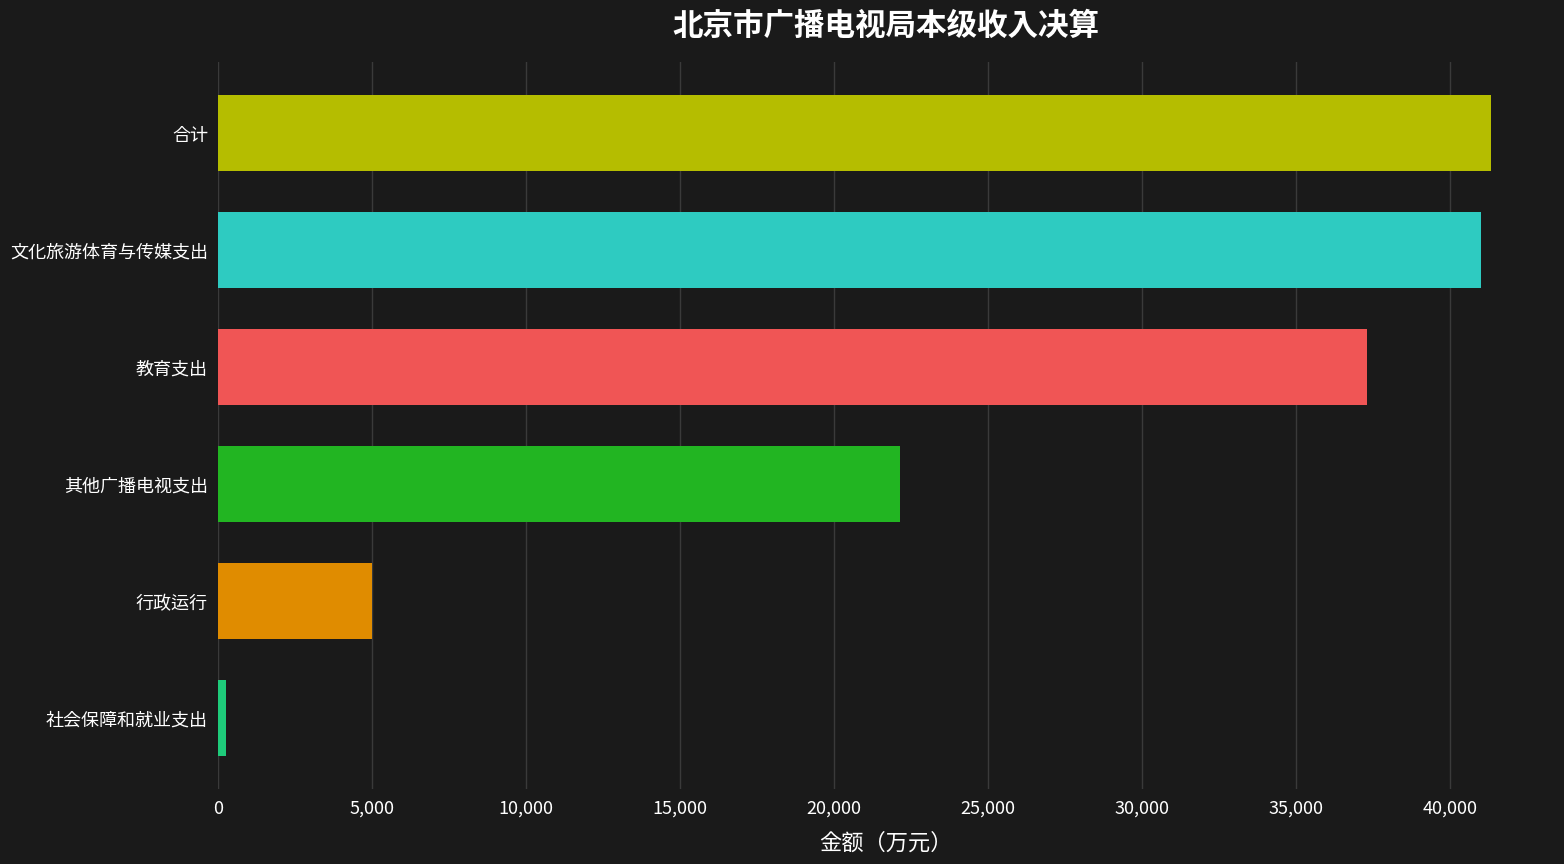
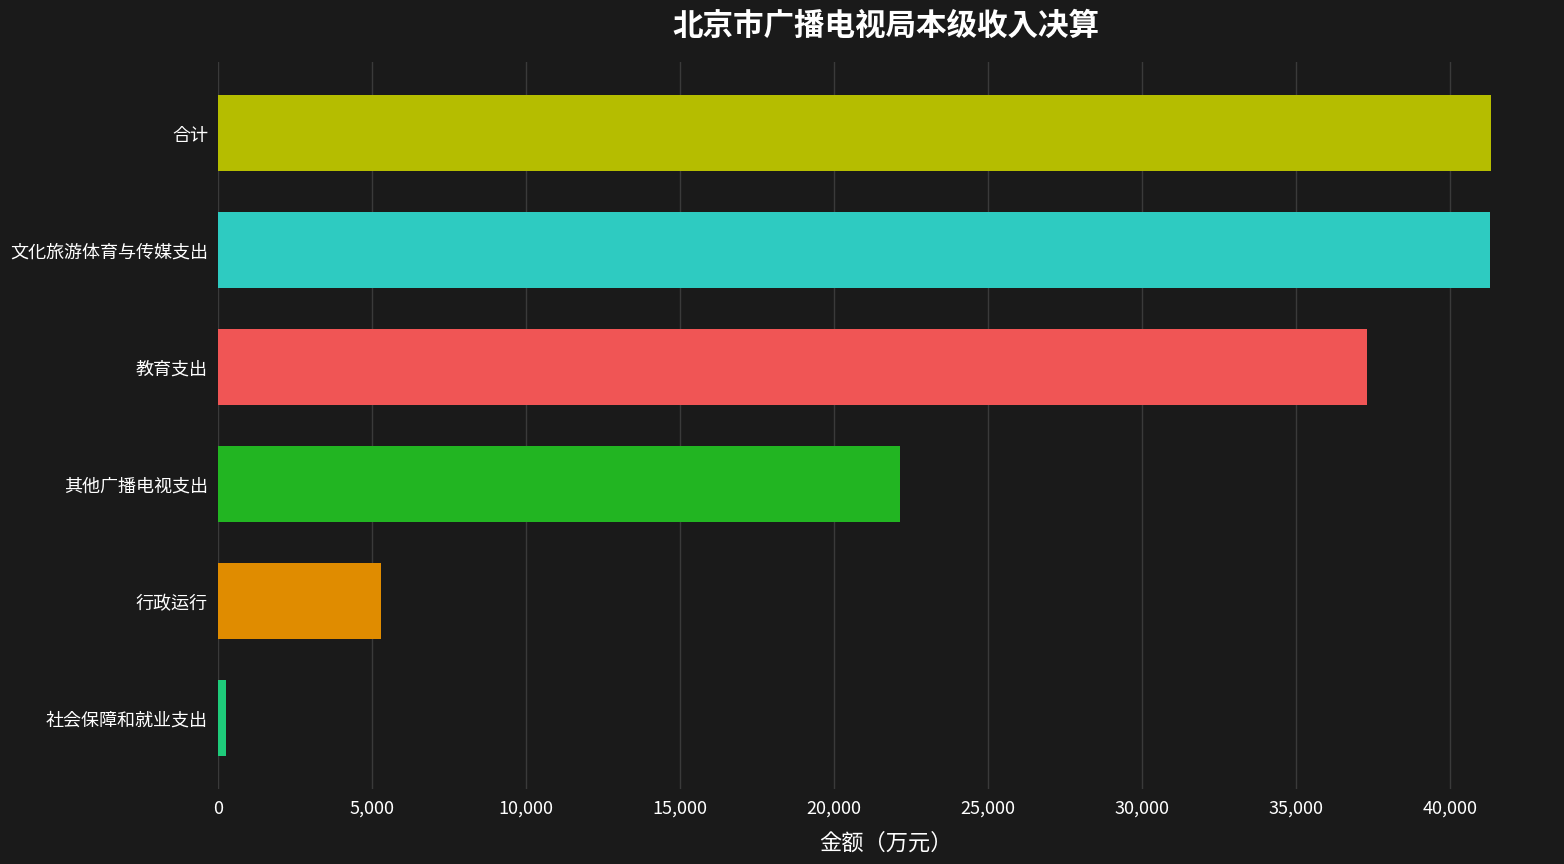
文化旅游体育与传媒支出: 41,000 -> 41,300
行政运行: 5,000 -> 5,300
